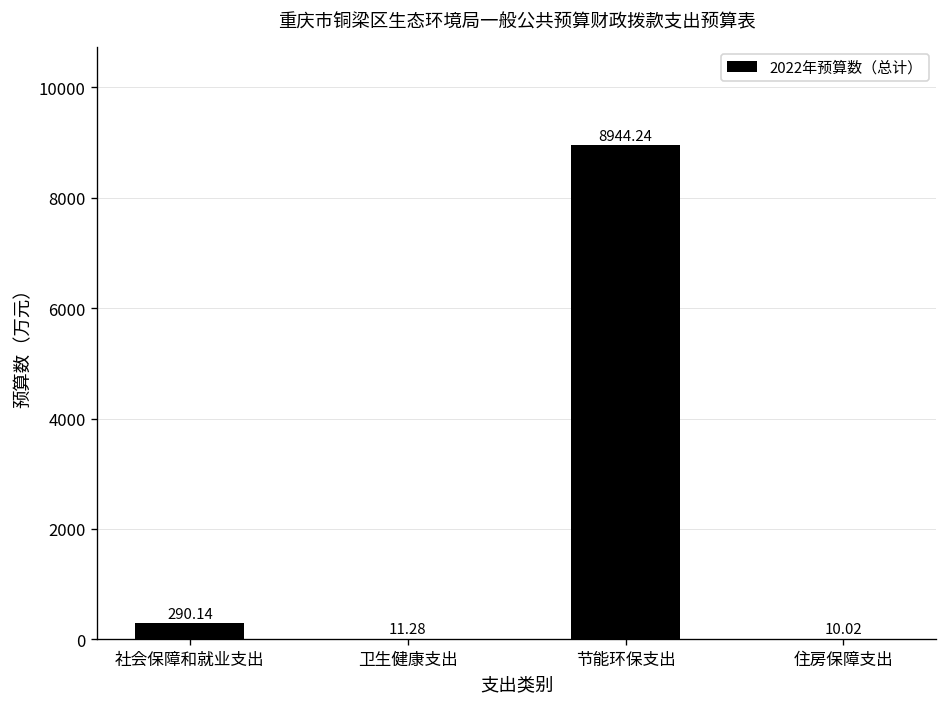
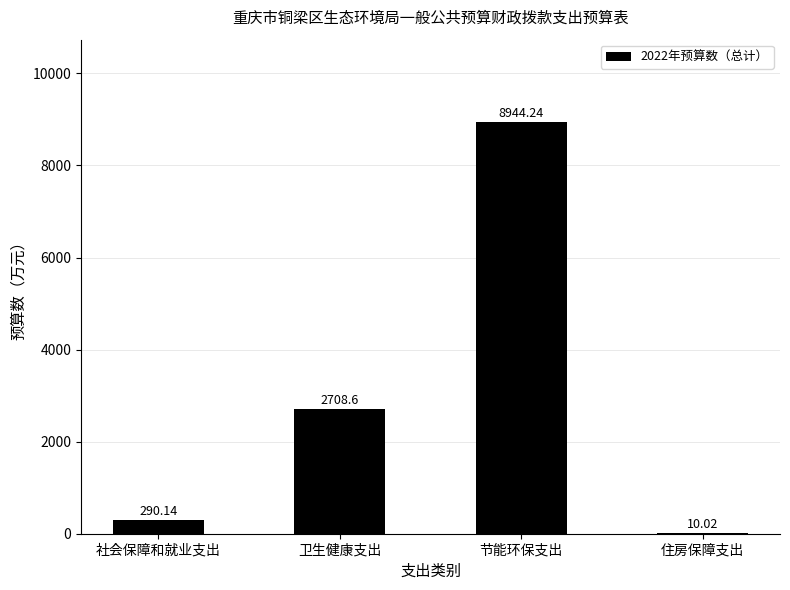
卫生健康支出: 11.28 -> 2708.6
